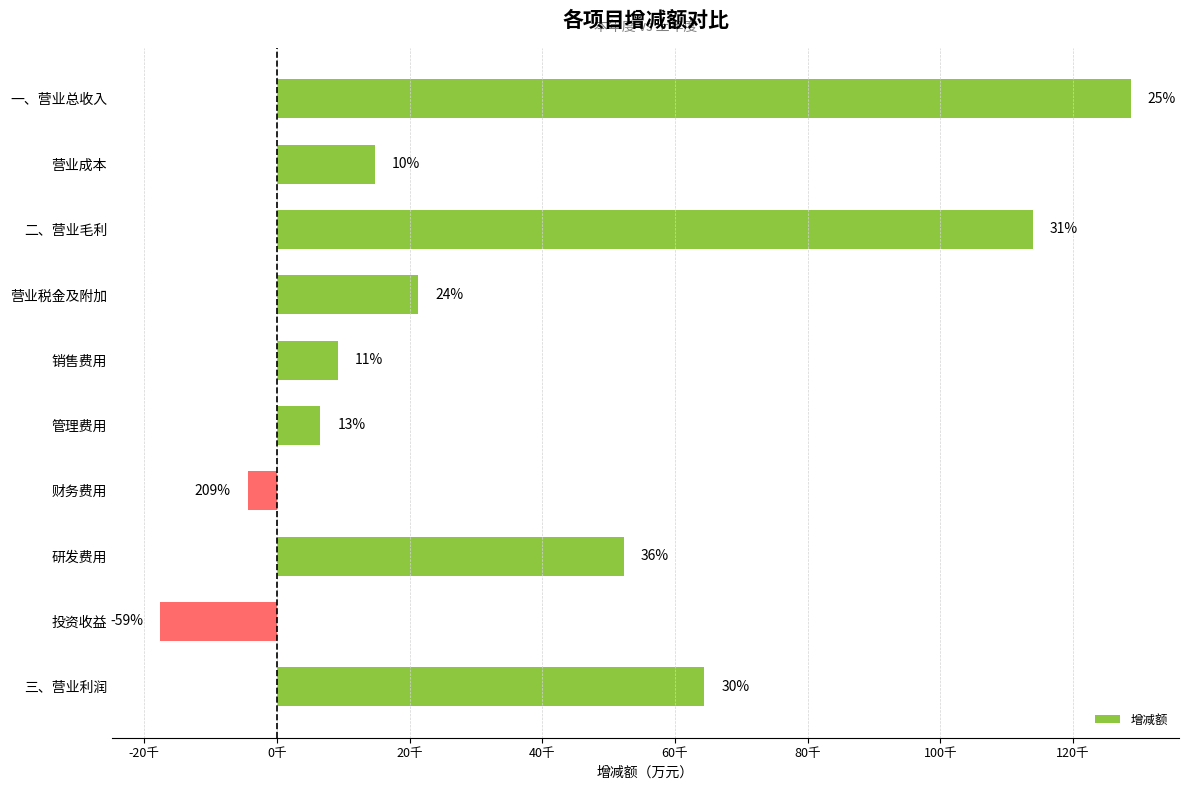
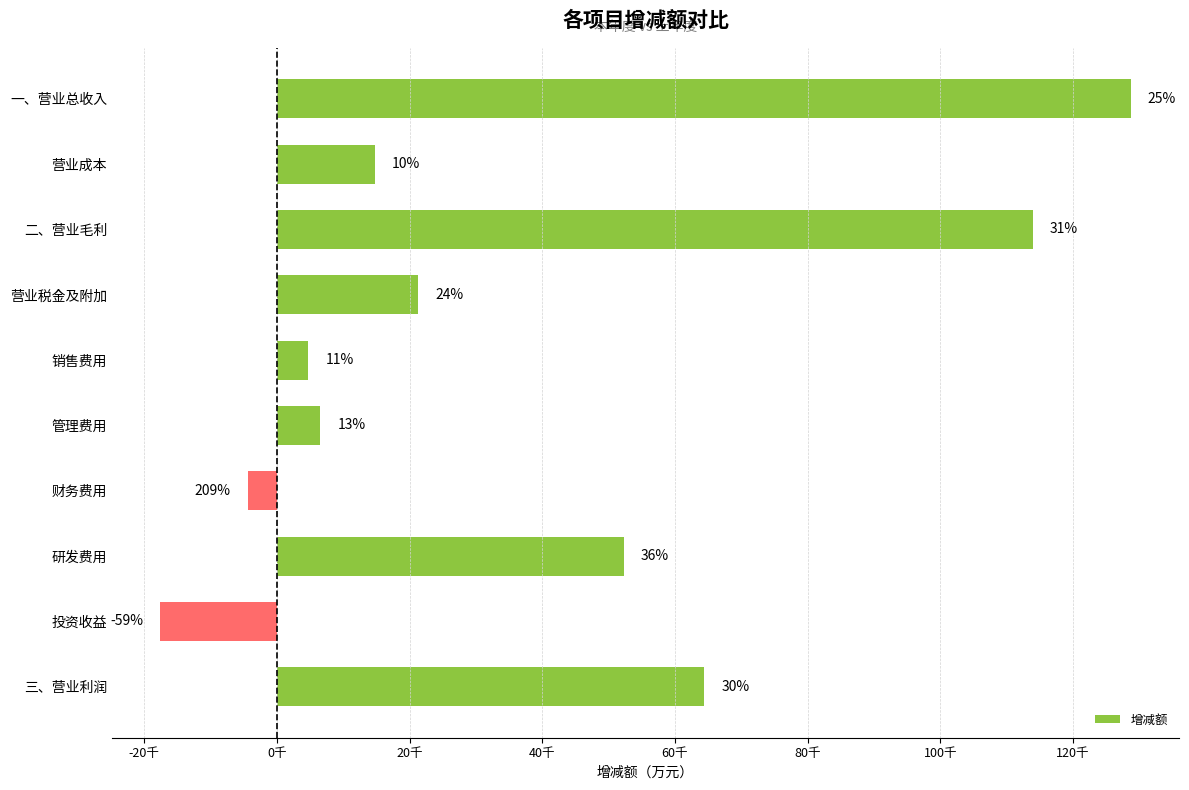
销售费用: 9千 -> 5千
